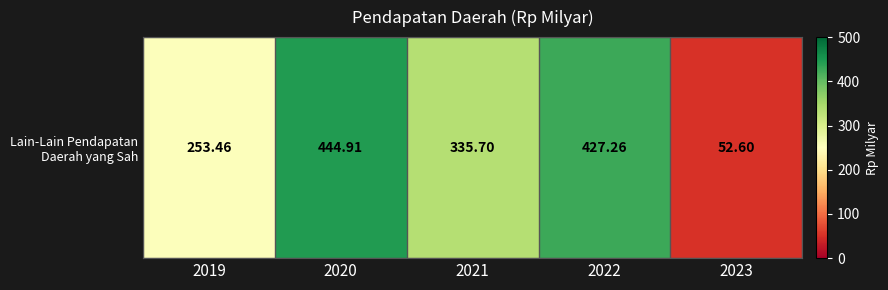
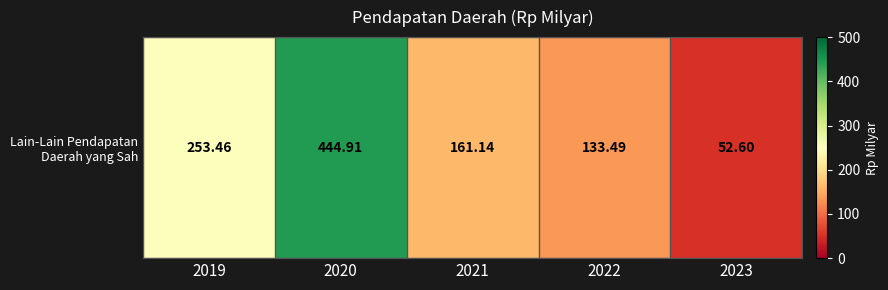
Lain-Lain Pendapatan Daerah yang Sah, 2021: 335.70 -> 161.14
Lain-Lain Pendapatan Daerah yang Sah, 2022: 427.26 -> 133.49
